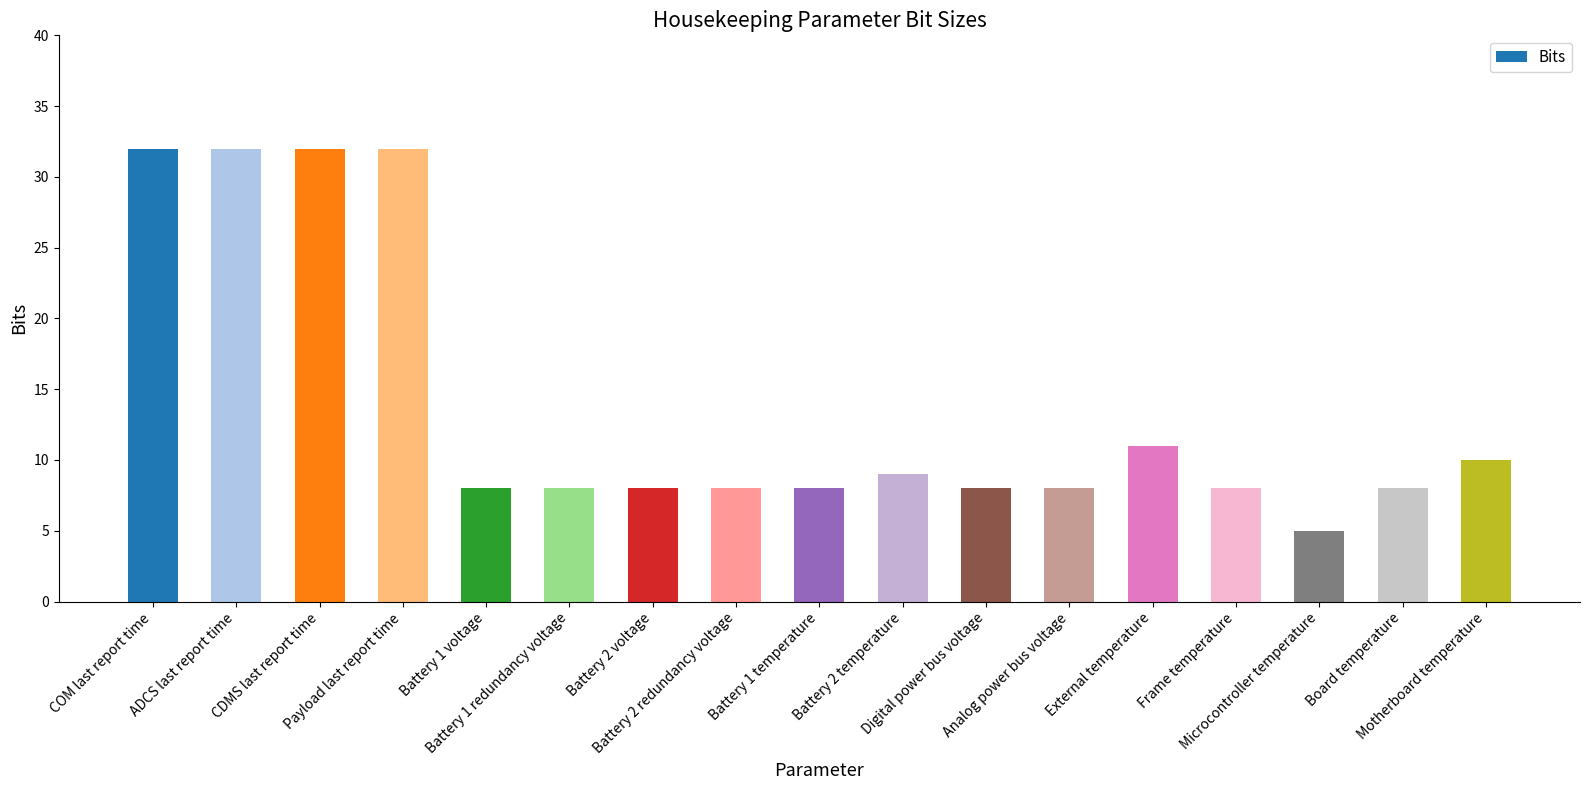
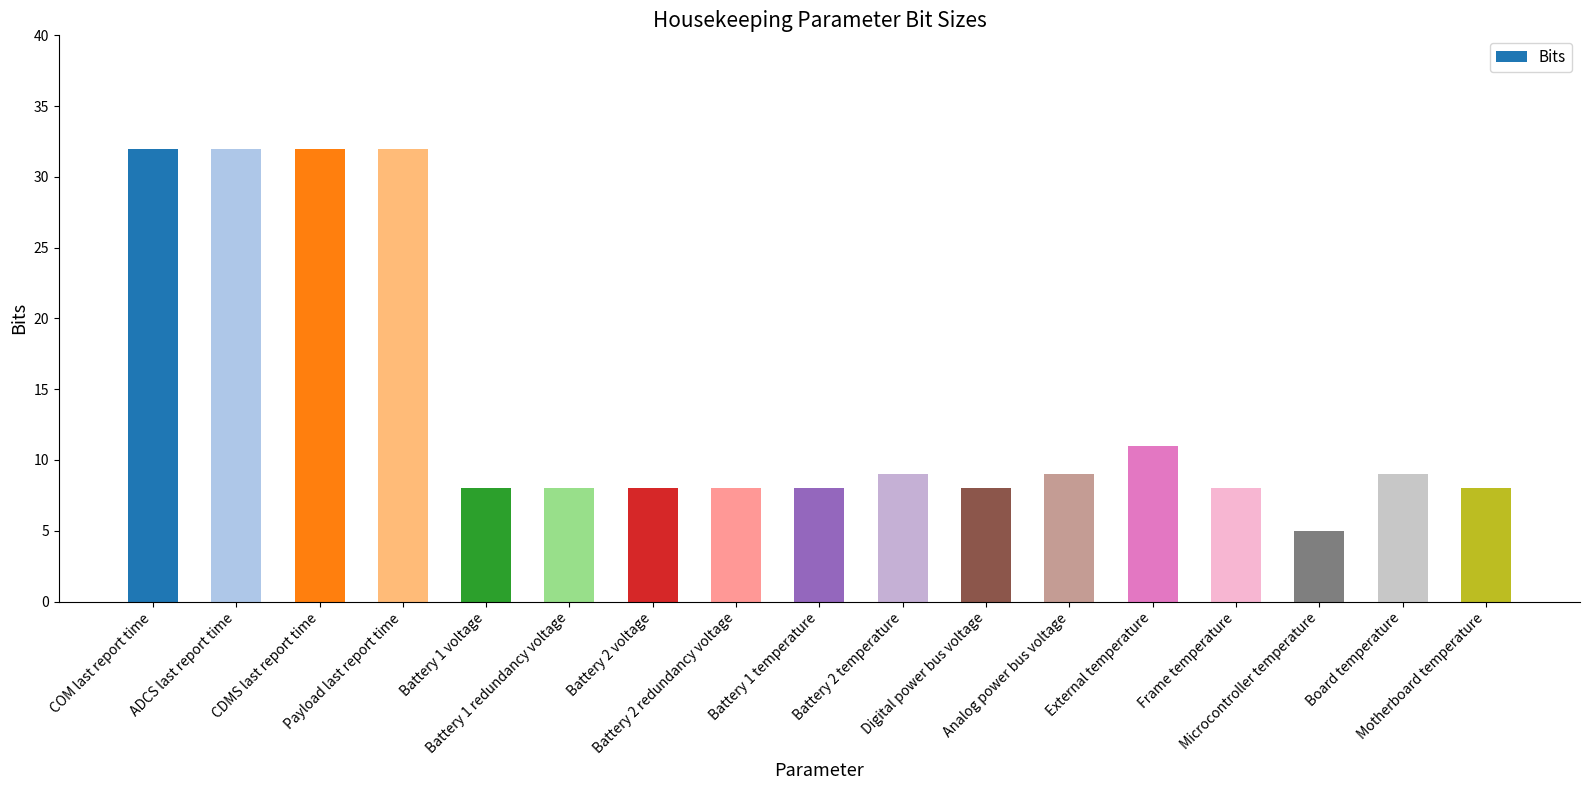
Analog power bus voltage: 8 -> 9
Board temperature: 8 -> 9
Motherboard temperature: 10 -> 8
